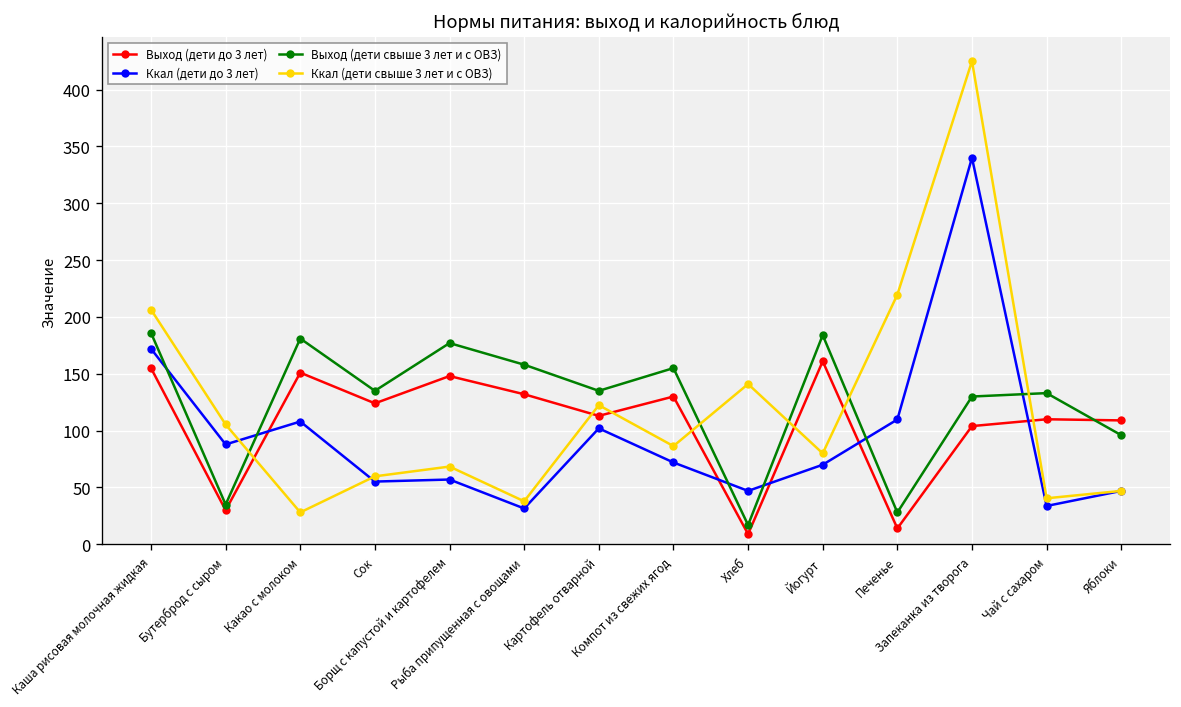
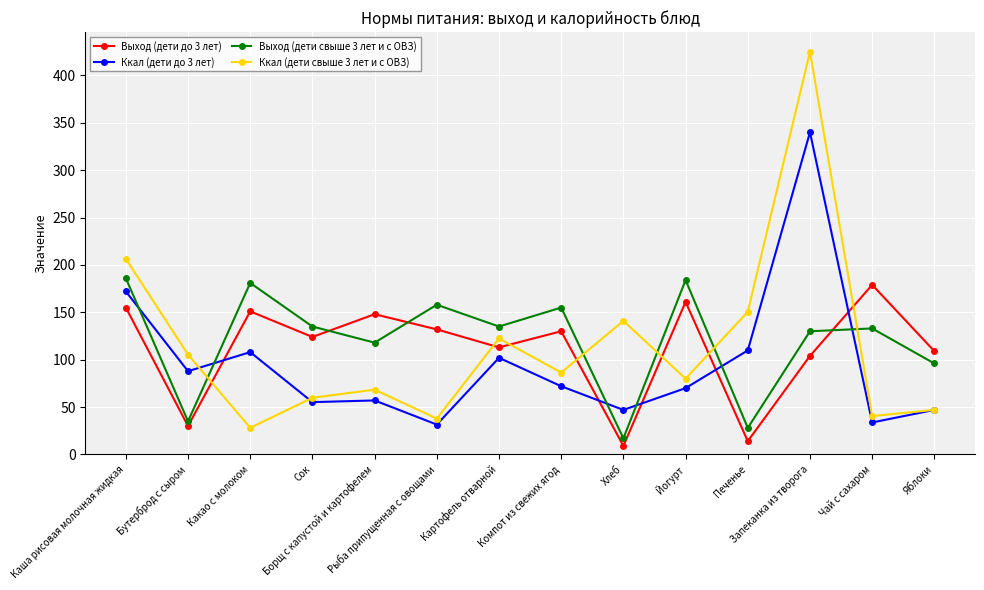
Выход (дети свыше 3 лет и с ОВЗ), Борщ с капустой и картофелем: 180 -> 120
Ккал (дети свыше 3 лет и с ОВЗ), Печенье: 220 -> 150
Выход (дети до 3 лет), Чай с сахаром: 110 -> 180
